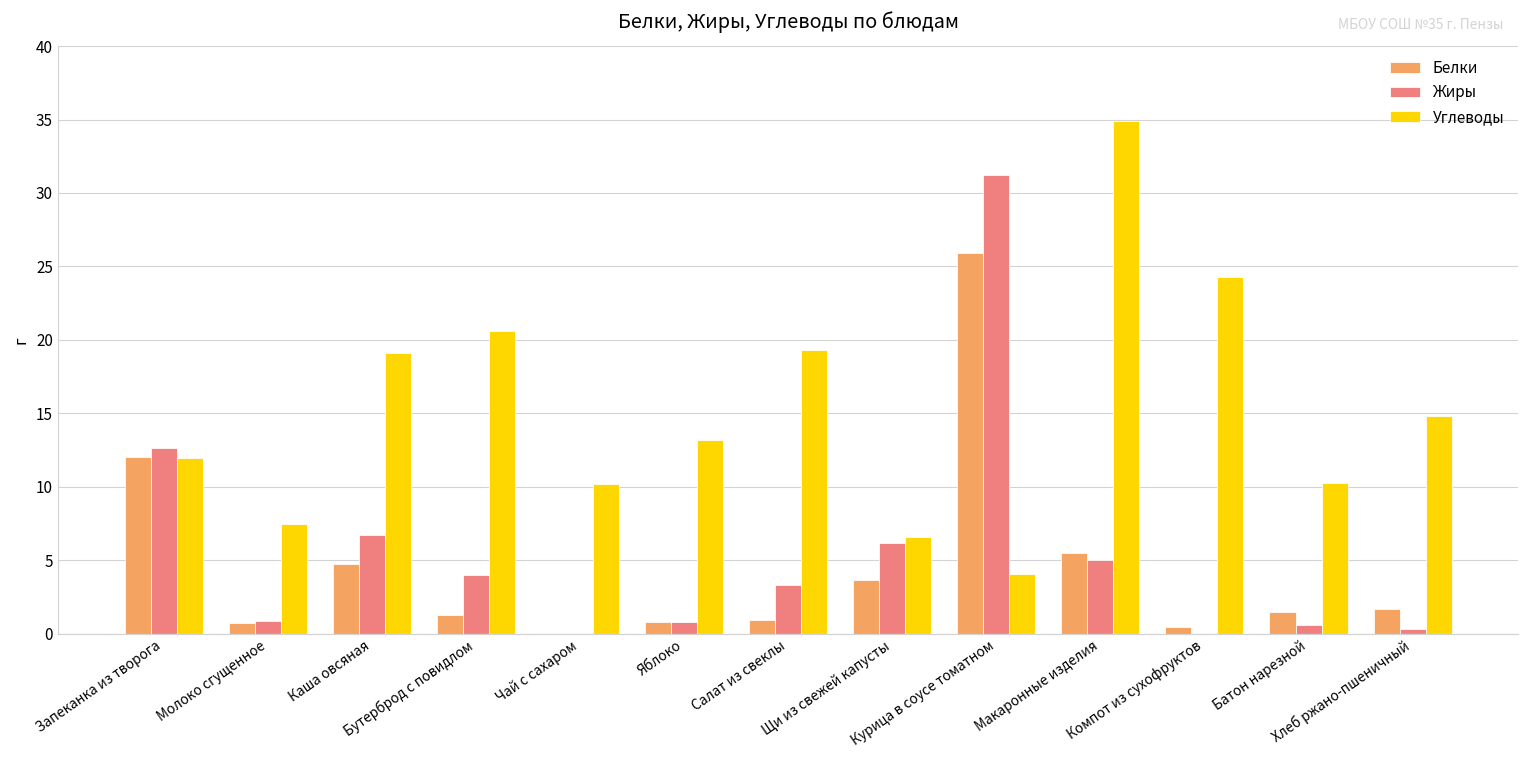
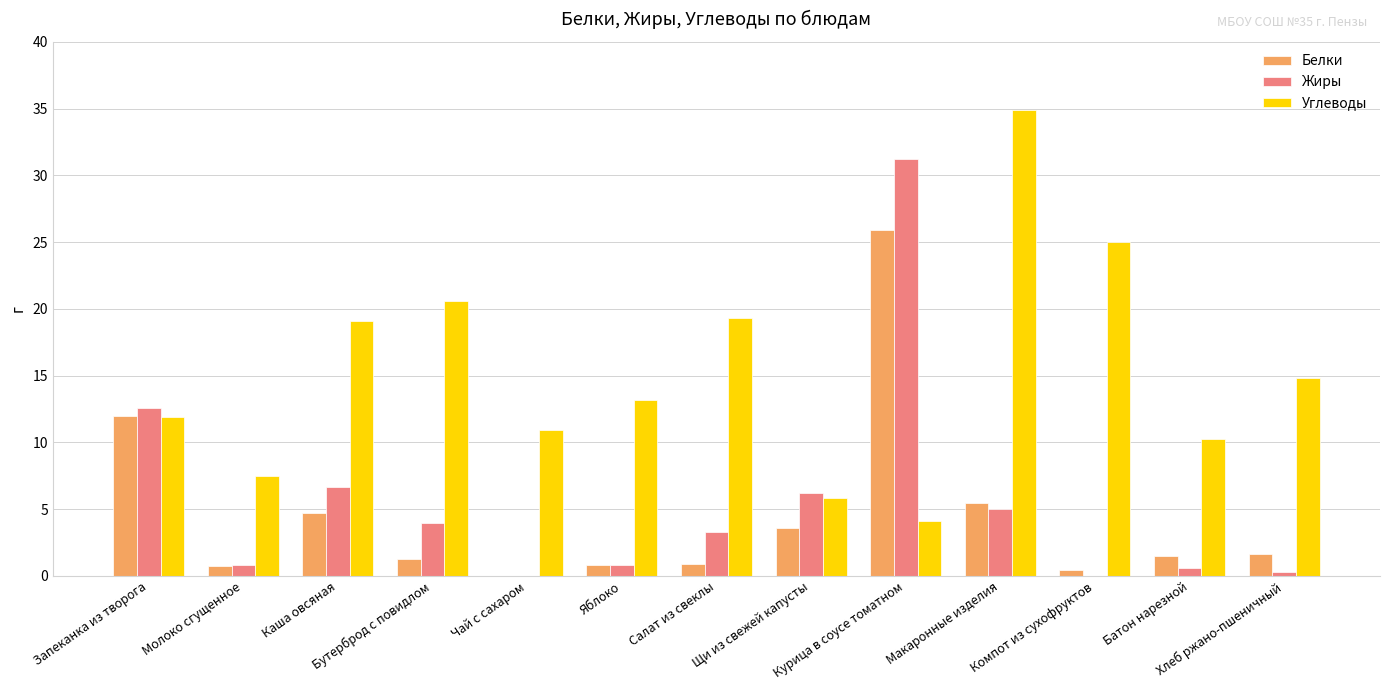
Углеводы, Чай с сахаром: 10.2 -> 10.9
Углеводы, Щи из свежей капусты: 6.6 -> 5.8
Углеводы, Компот из сухофруктов: 24.3 -> 25.0
